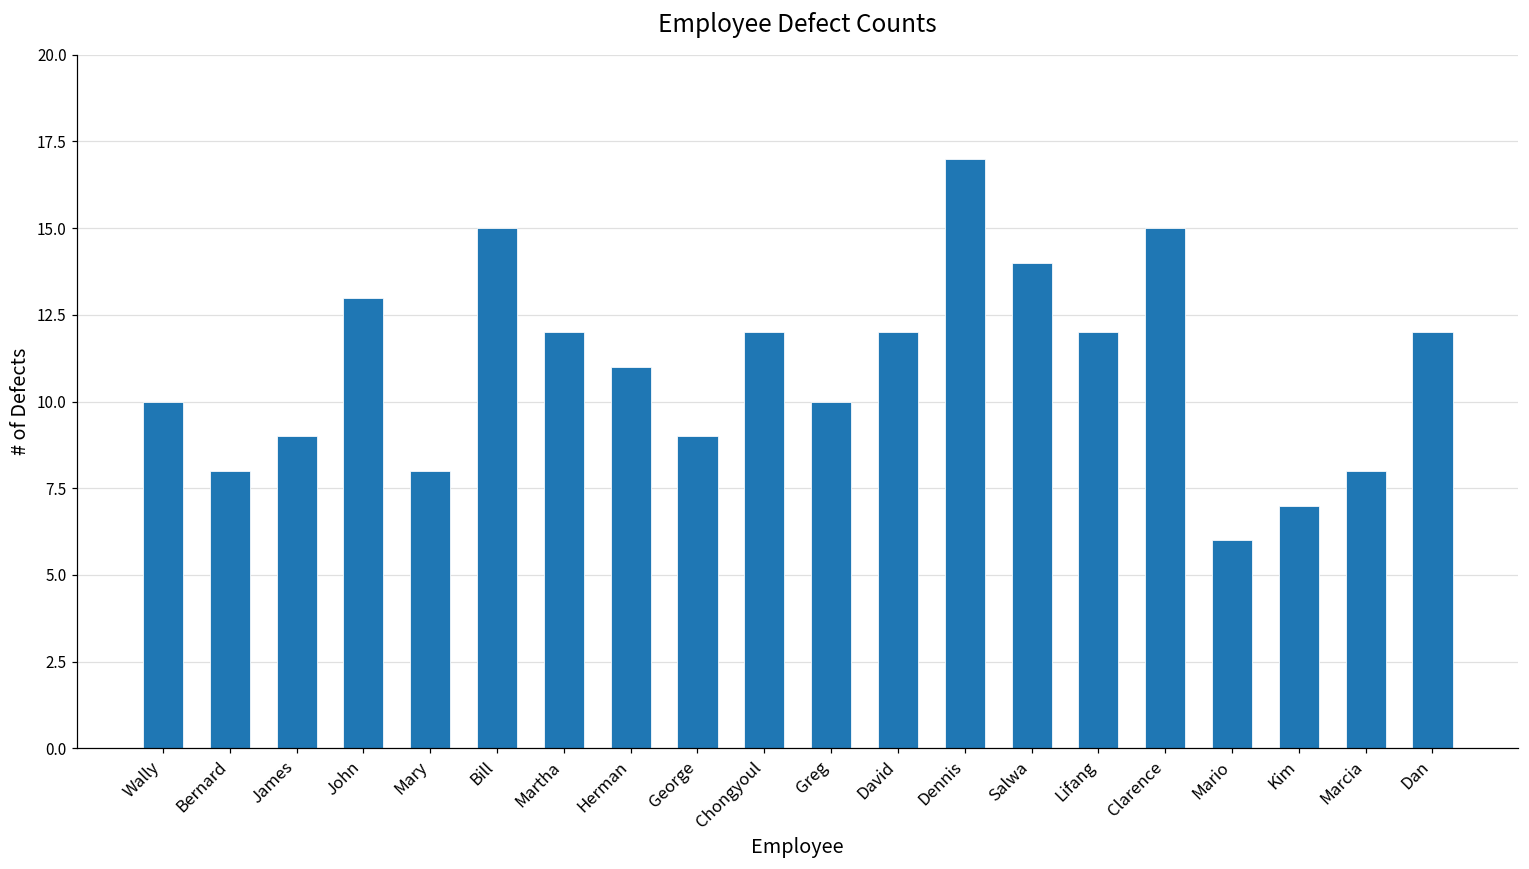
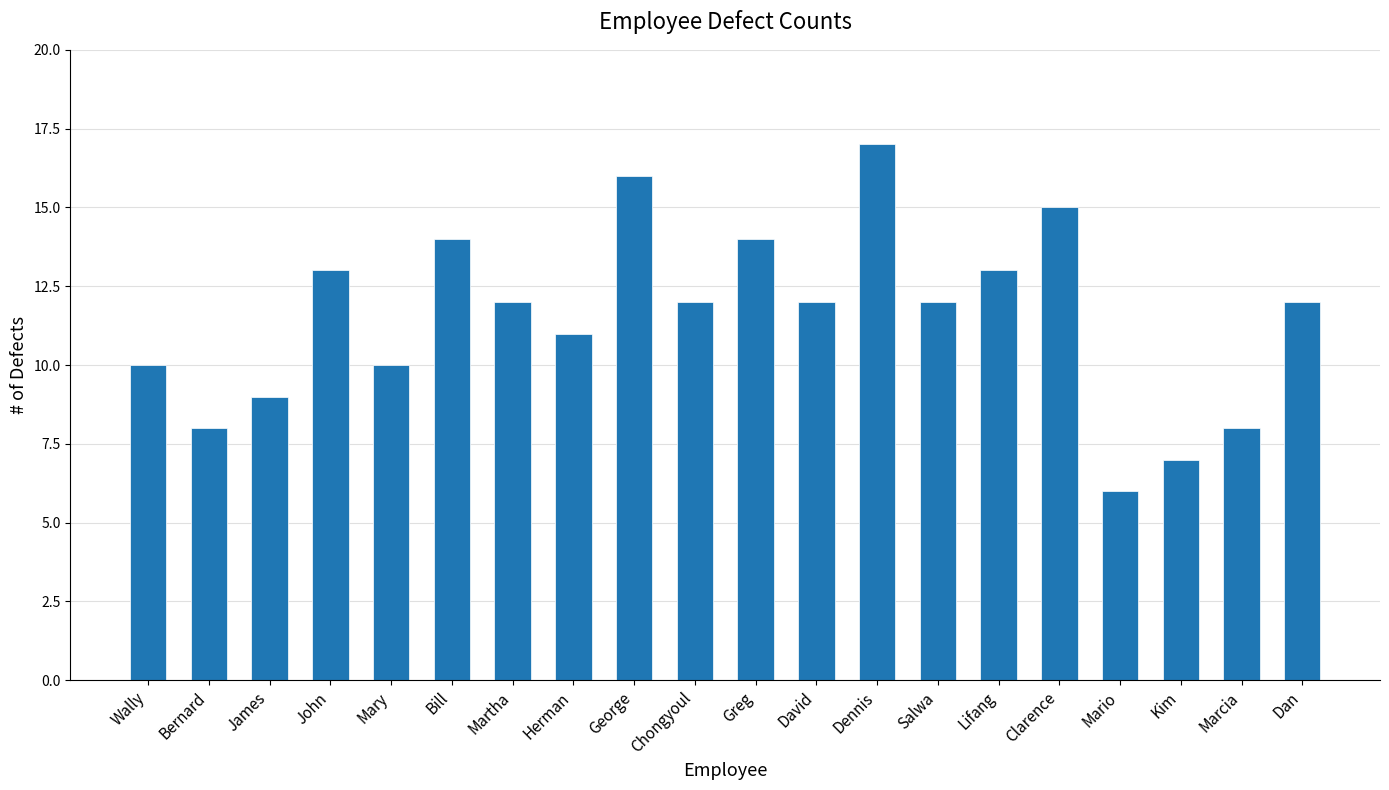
Mary: 8 -> 10
Bill: 15 -> 14
George: 9 -> 16
Greg: 10 -> 14
Salwa: 14 -> 12
Lifang: 12 -> 13
